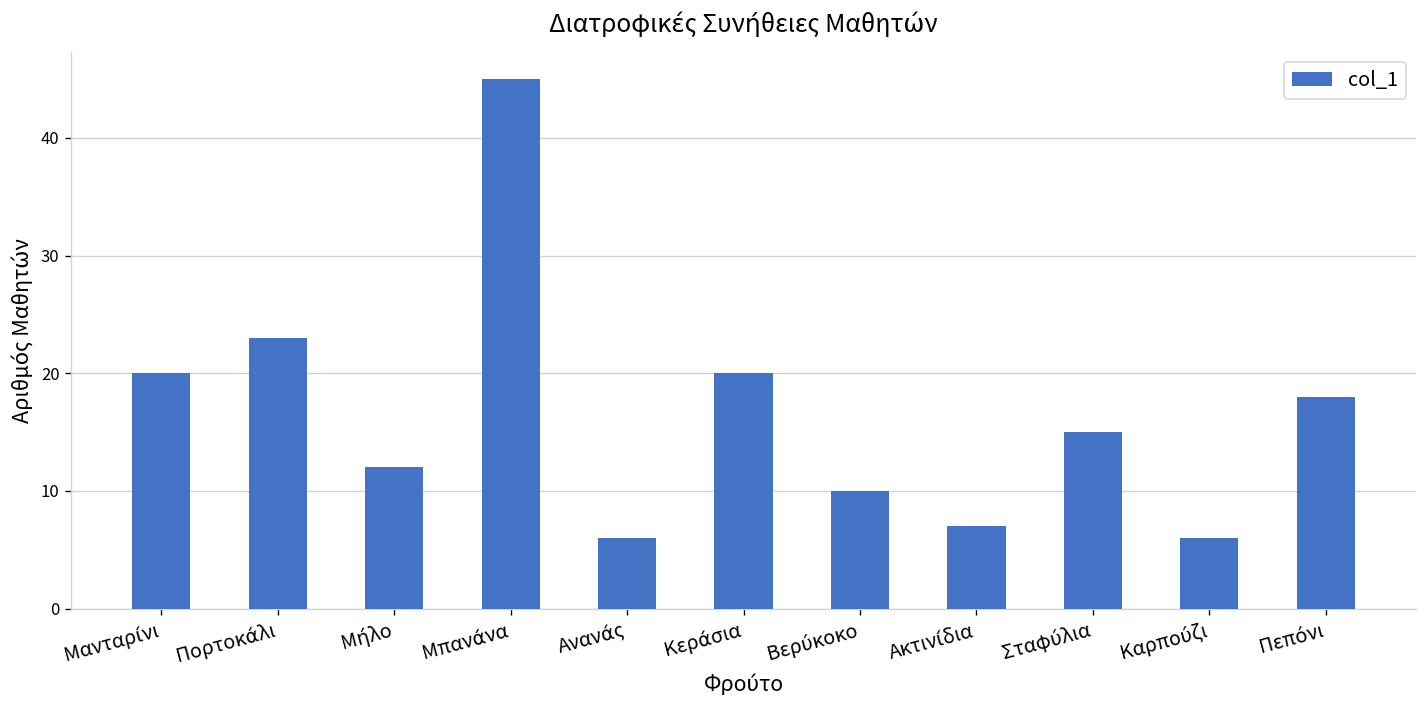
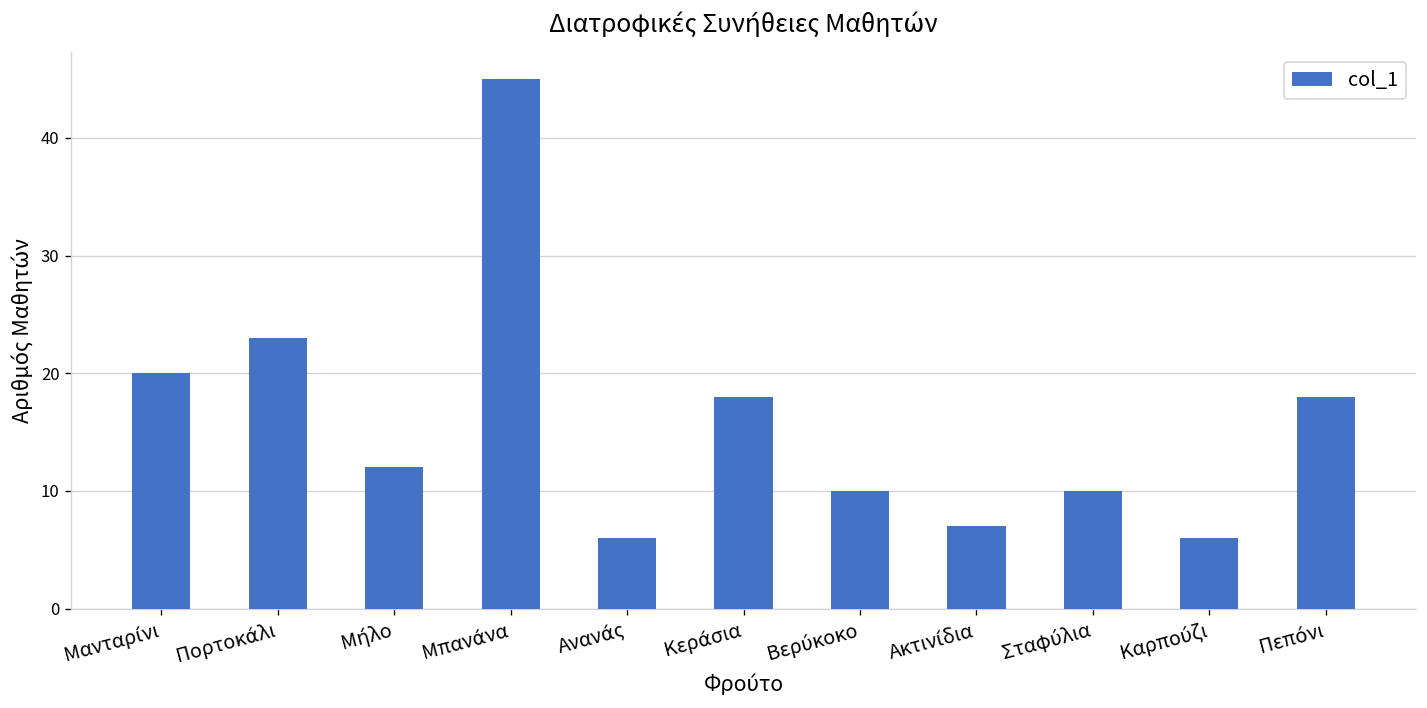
Κεράσια: 20 -> 18
Σταφύλια: 15 -> 10
